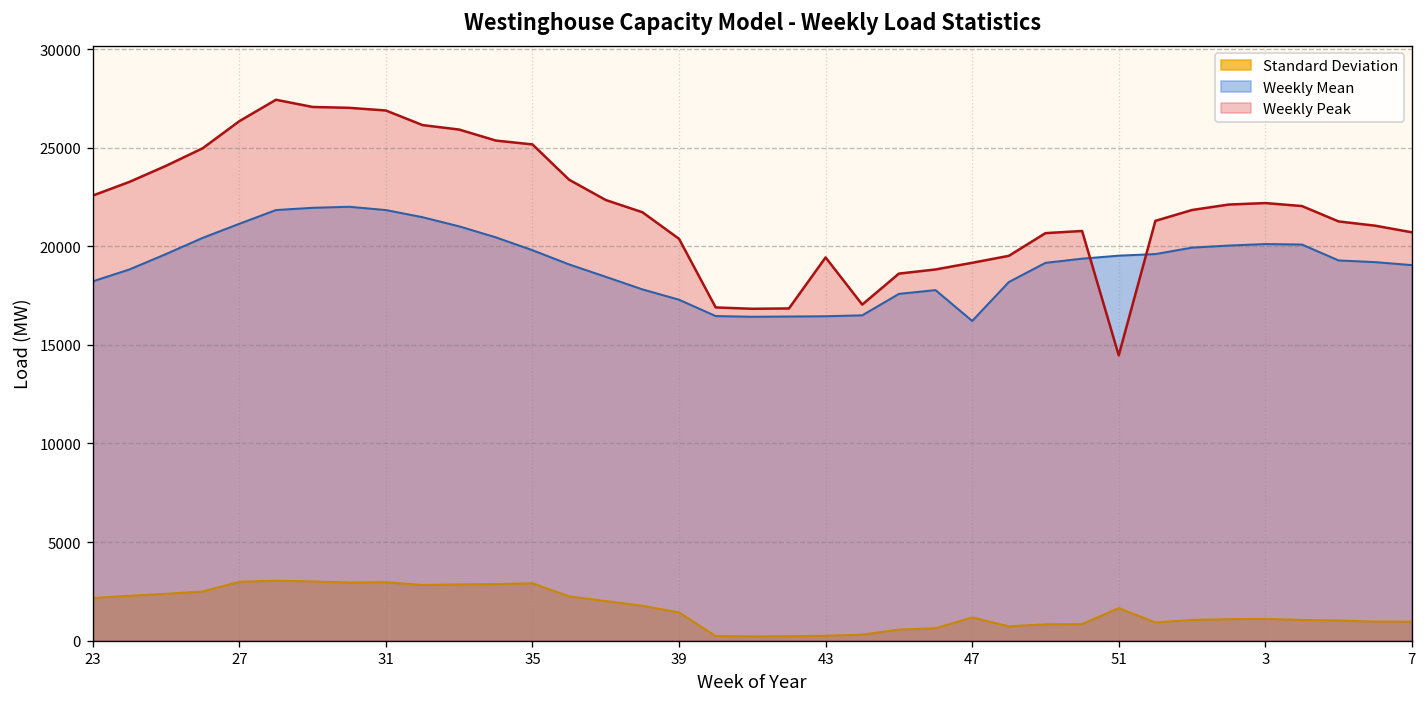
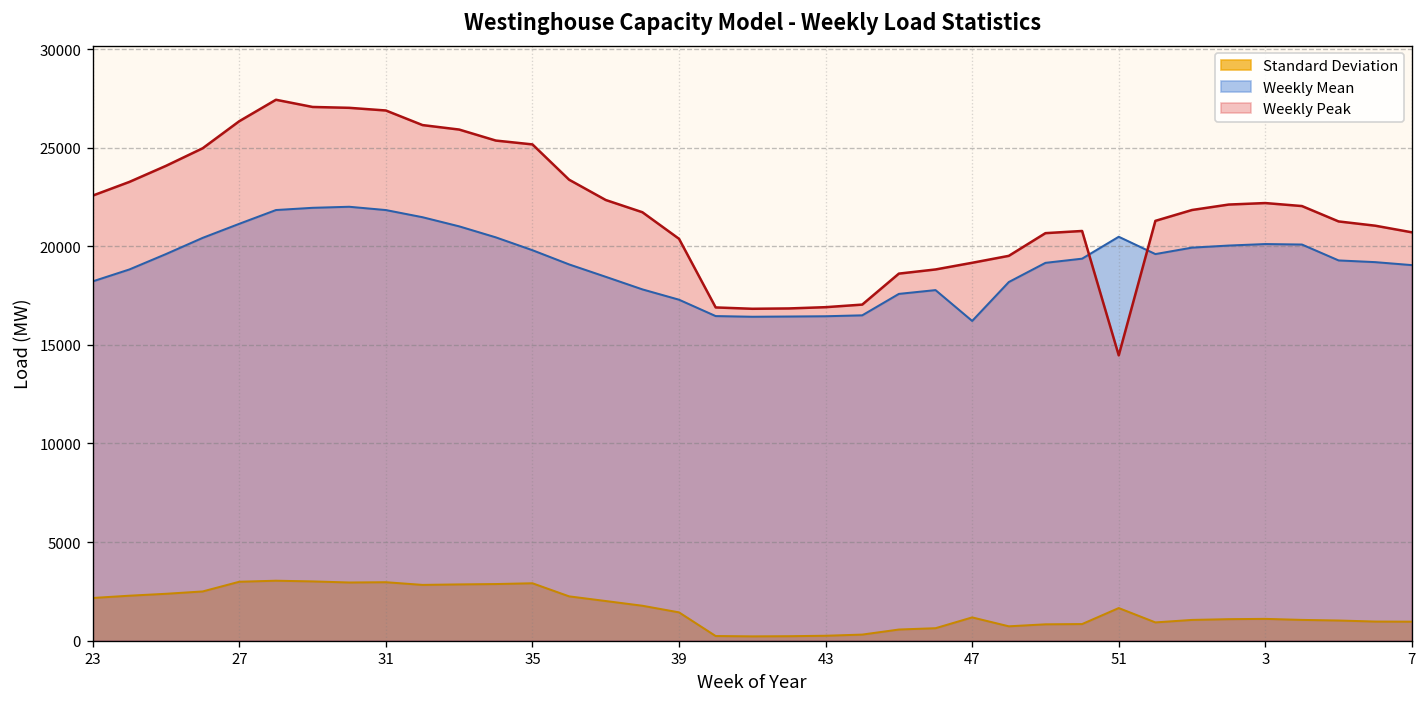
Weekly Peak, 43: 19400 -> 16900
Weekly Mean, 51: 19500 -> 20500
